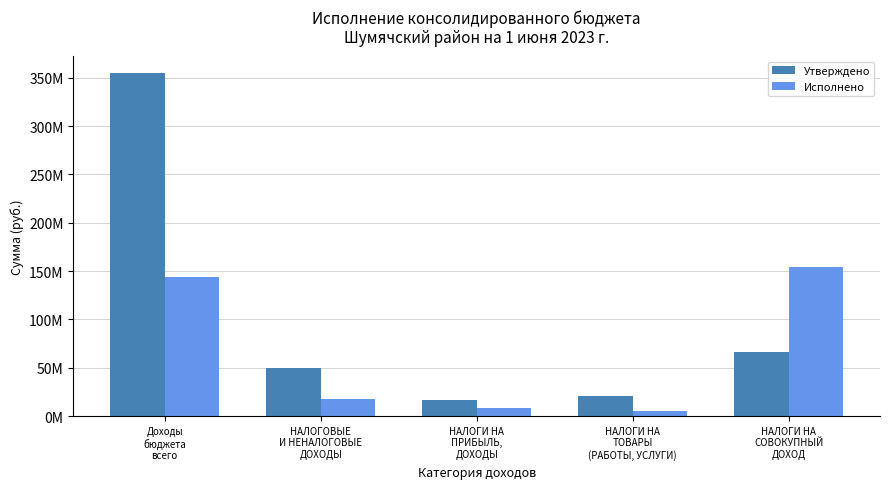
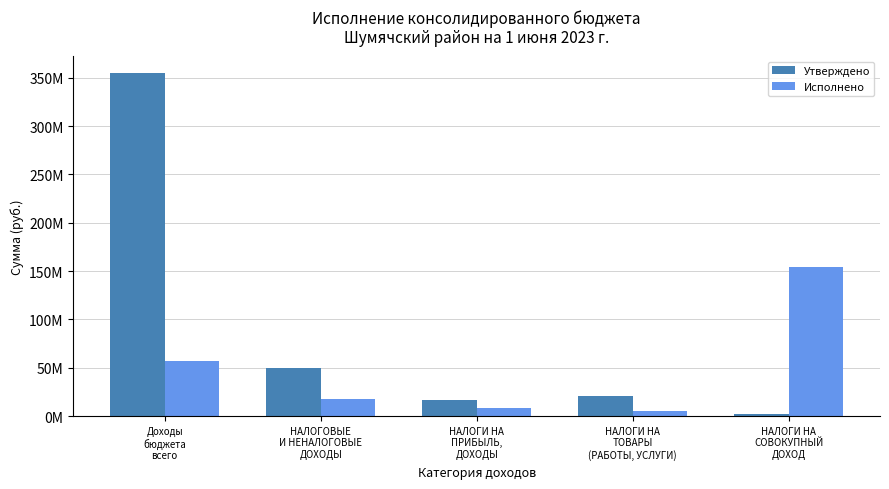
Исполнено, Доходы бюджета всего: 140000000 -> 60000000
Утверждено, НАЛОГИ НА СОВОКУПНЫЙ ДОХОД: 70000000 -> 0
